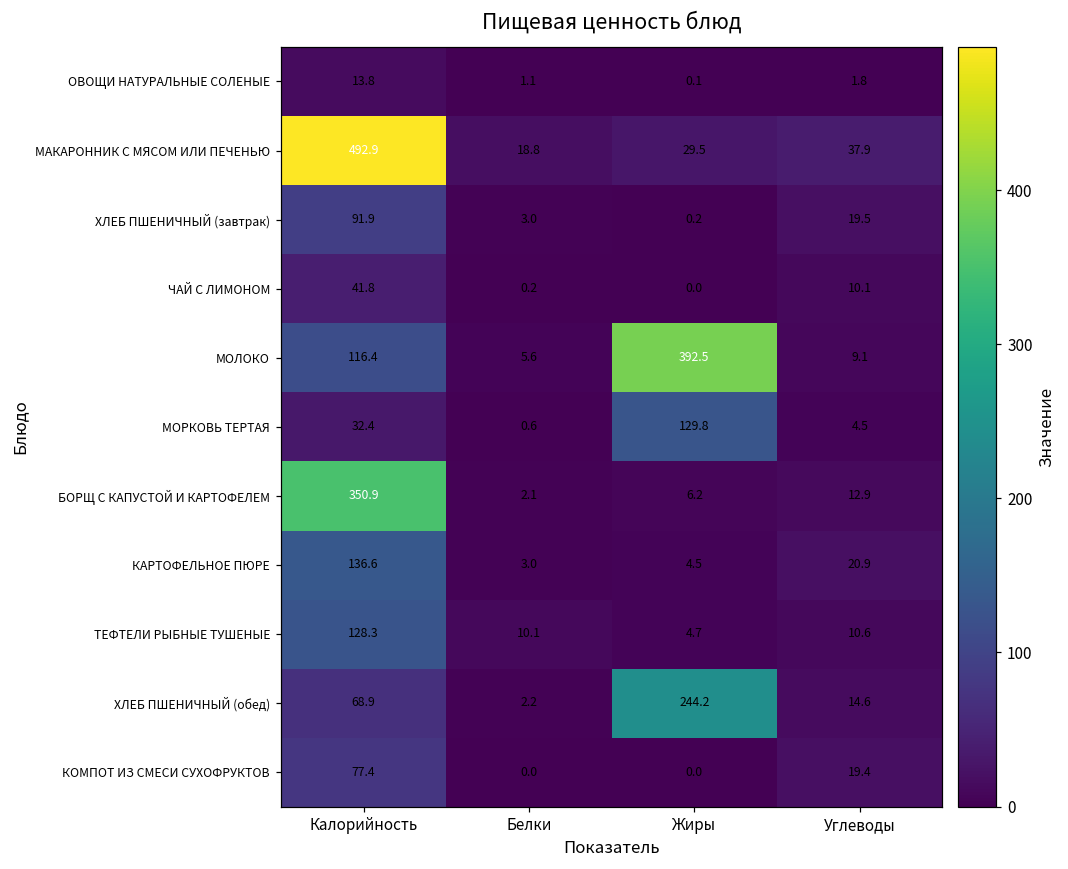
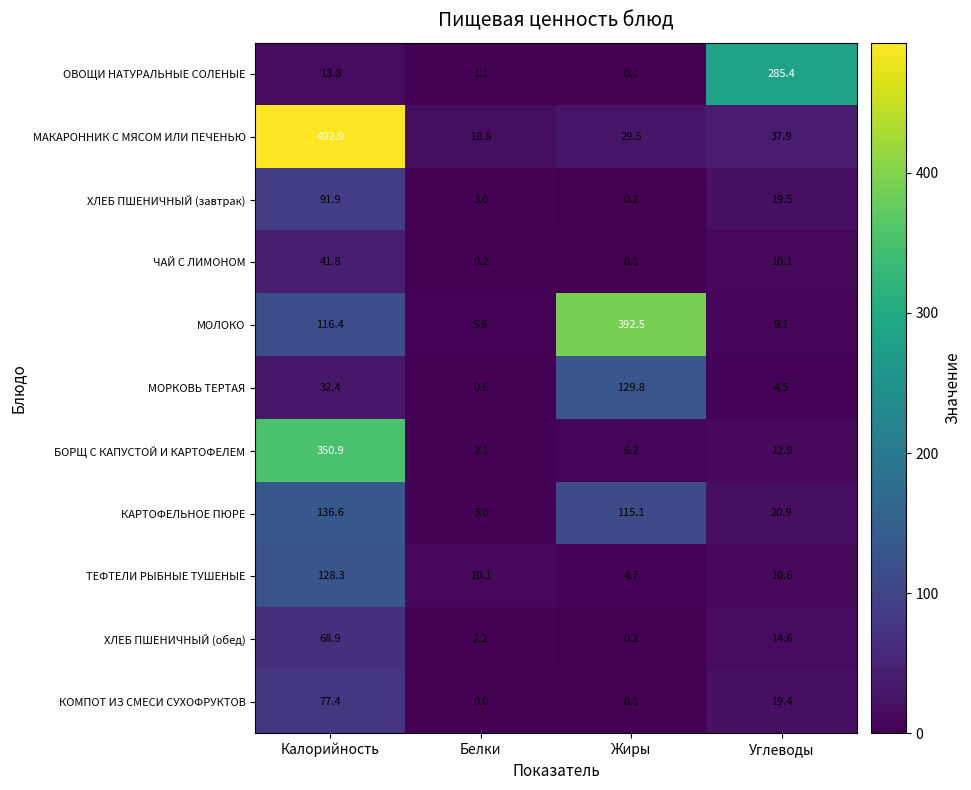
ОВОЩИ НАТУРАЛЬНЫЕ СОЛЕНЫЕ, Углеводы: 1.8 -> 285.4
КАРТОФЕЛЬНОЕ ПЮРЕ, Жиры: 4.5 -> 115.1
ХЛЕБ ПШЕНИЧНЫЙ (обед), Жиры: 244.2 -> 0.2
